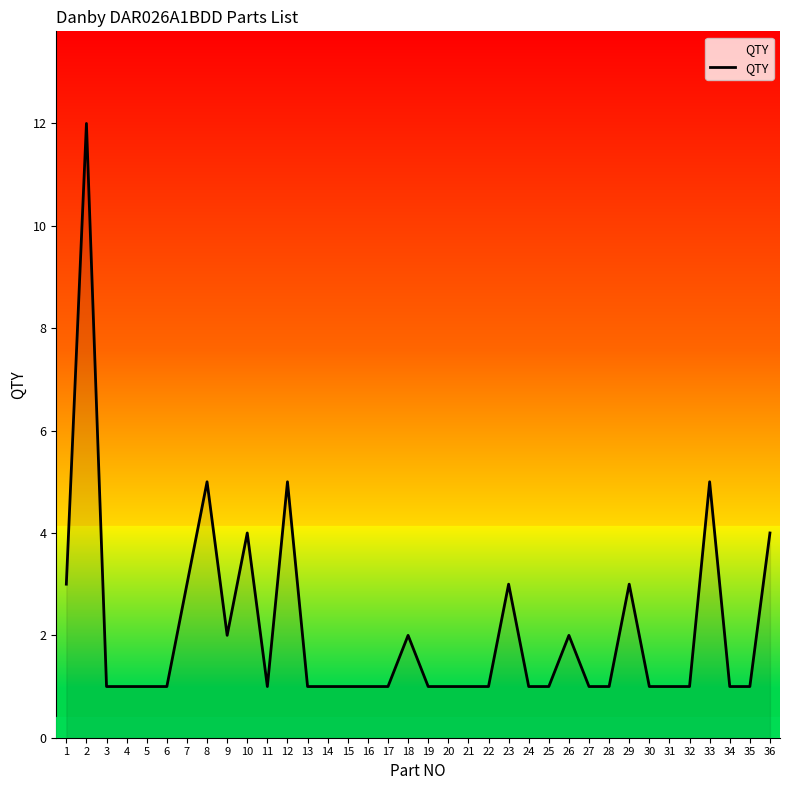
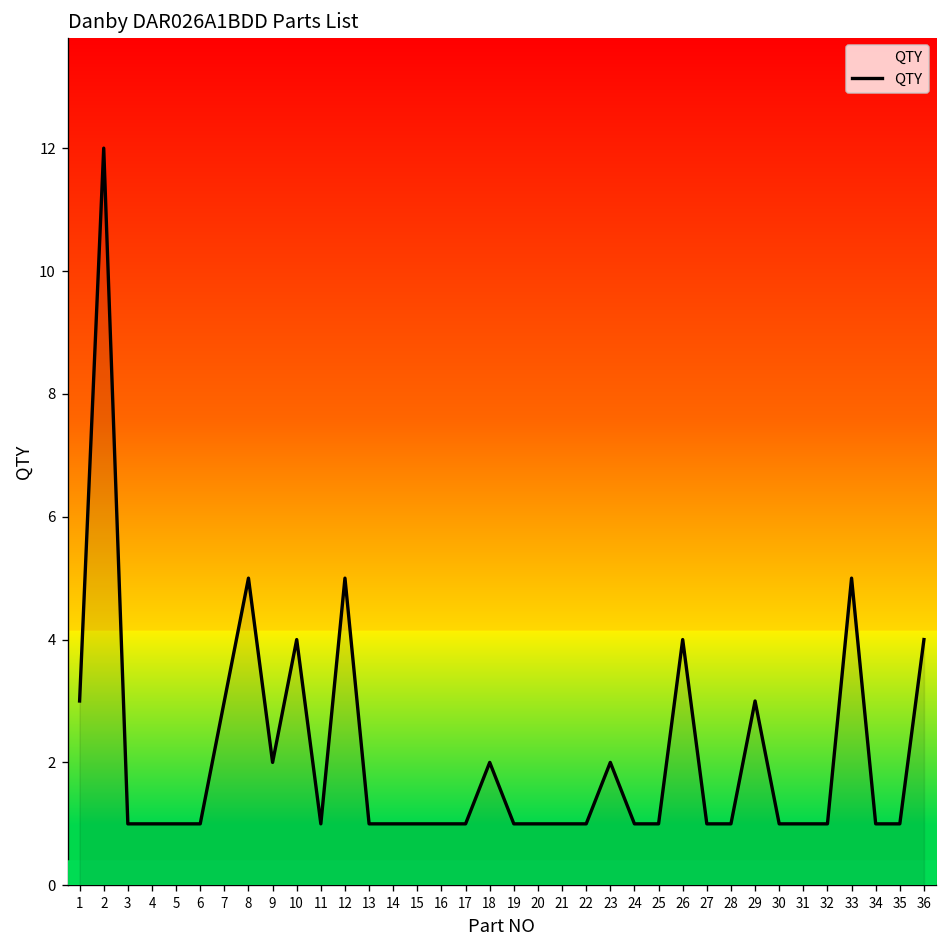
23: 3 -> 2
26: 2 -> 4
